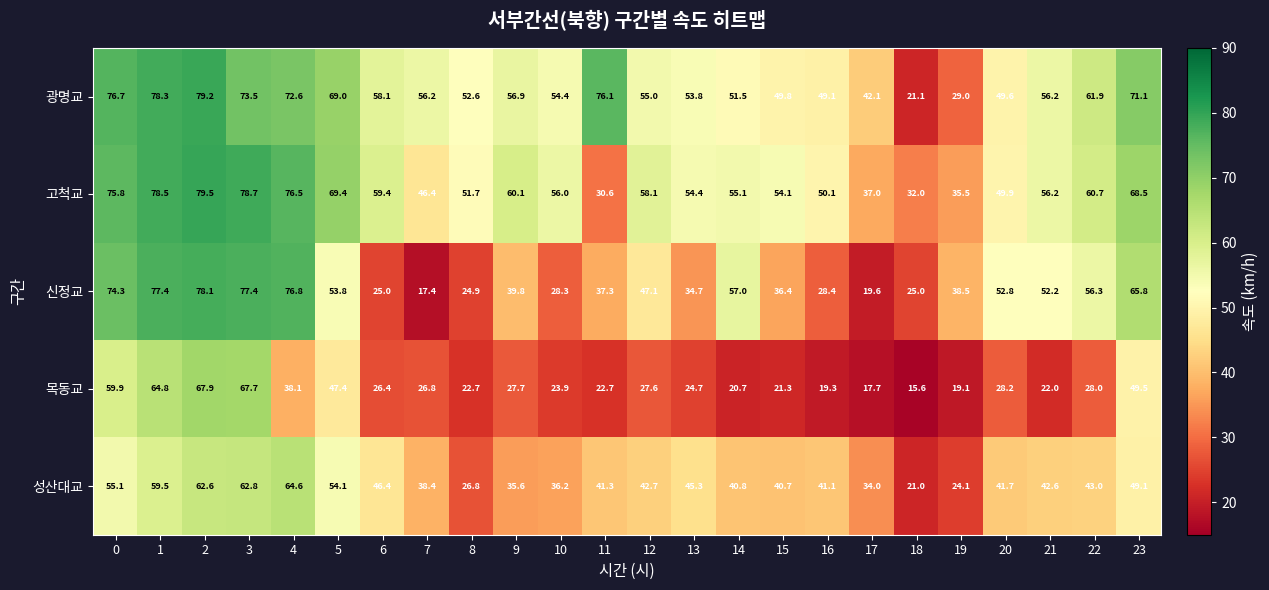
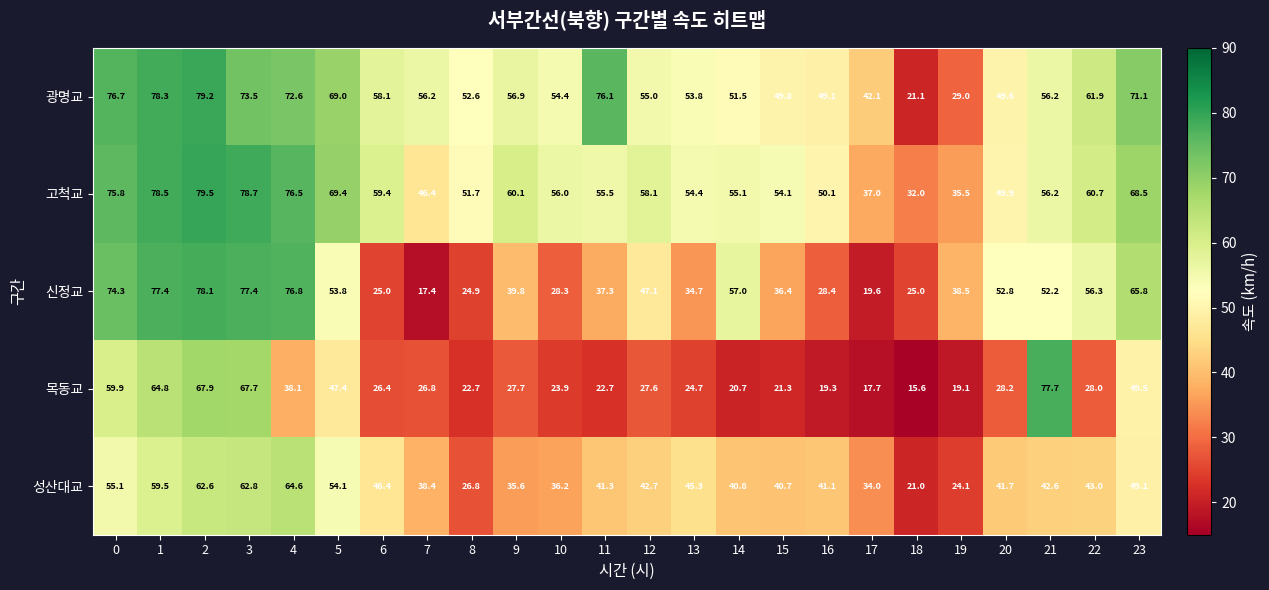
고척교, 11: 30.6 -> 55.5
목동교, 21: 22.0 -> 77.7
